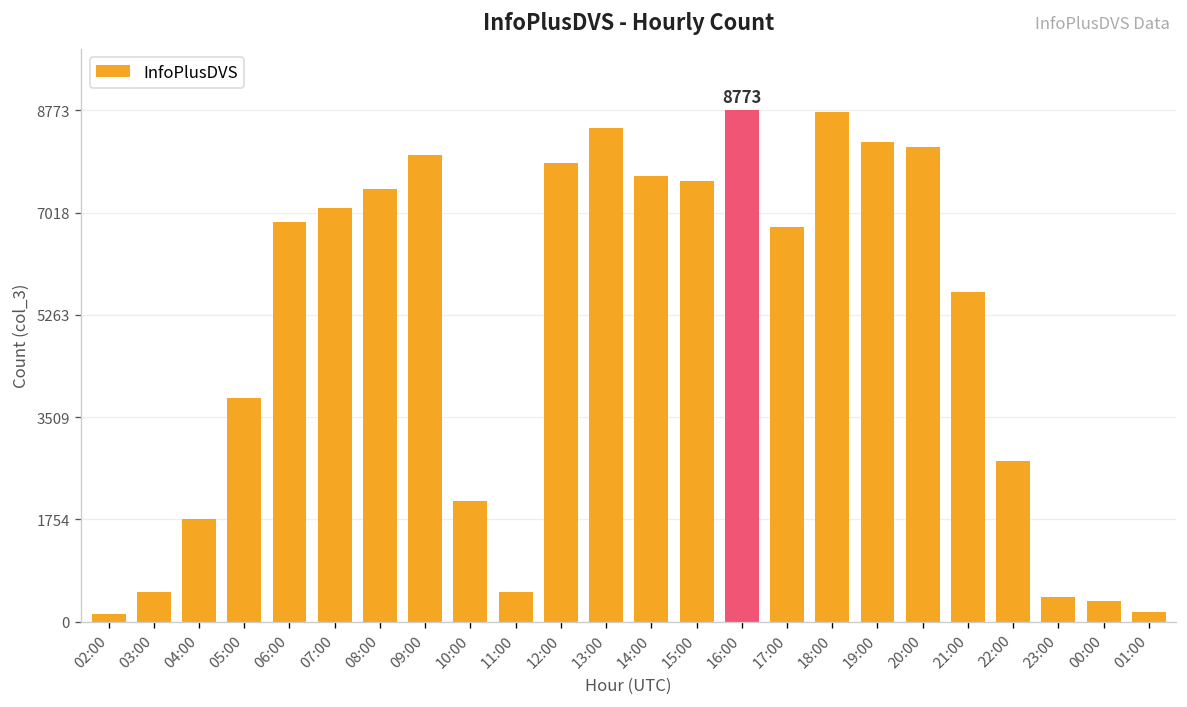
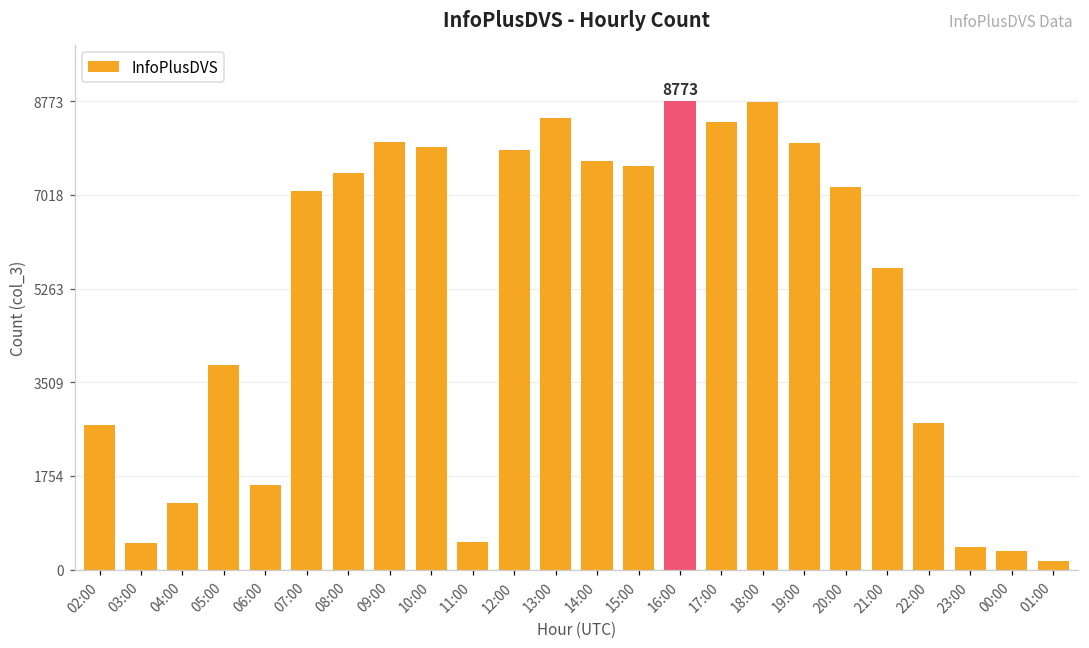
02:00: 100 -> 2700
04:00: 1800 -> 1200
06:00: 6900 -> 1600
10:00: 2100 -> 7900
17:00: 6800 -> 8400
19:00: 8200 -> 8000
20:00: 8100 -> 7200
